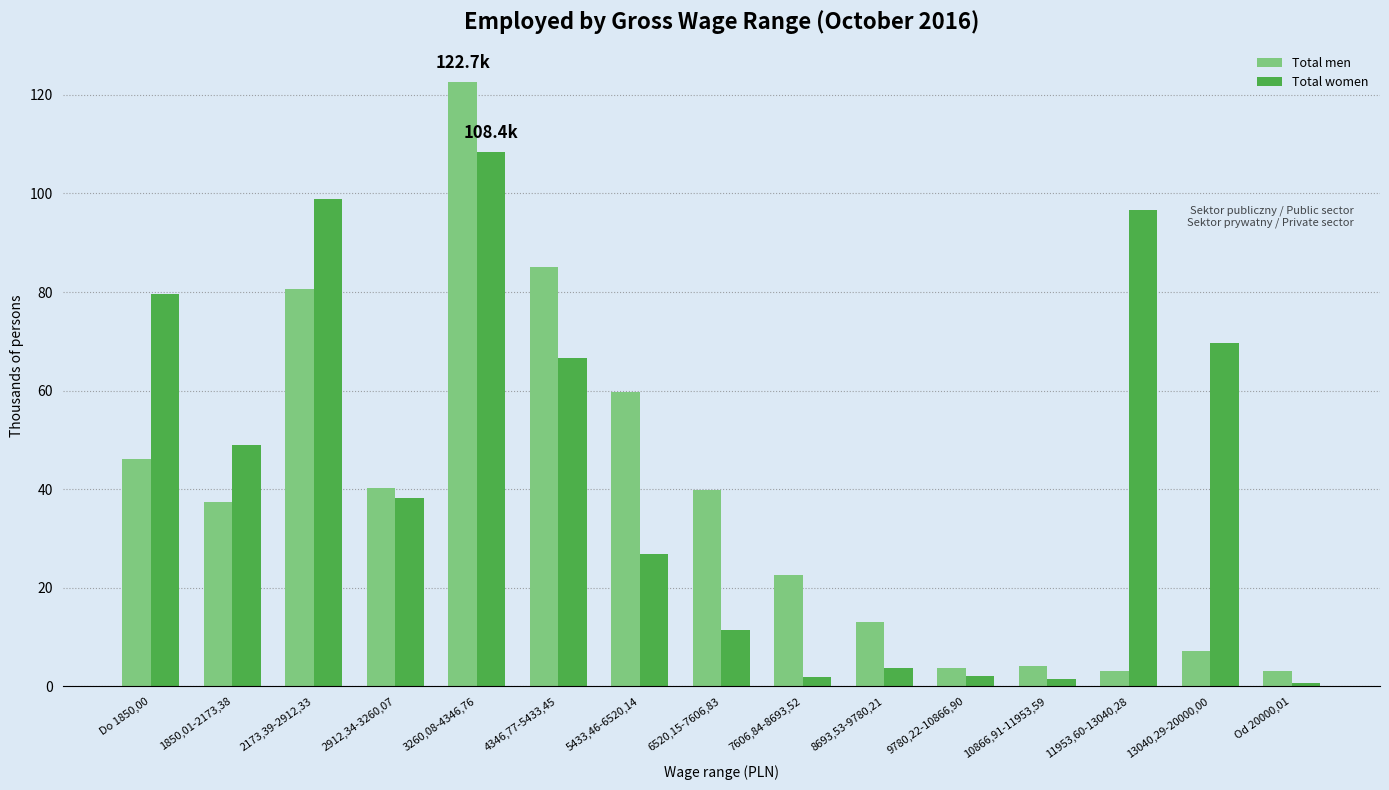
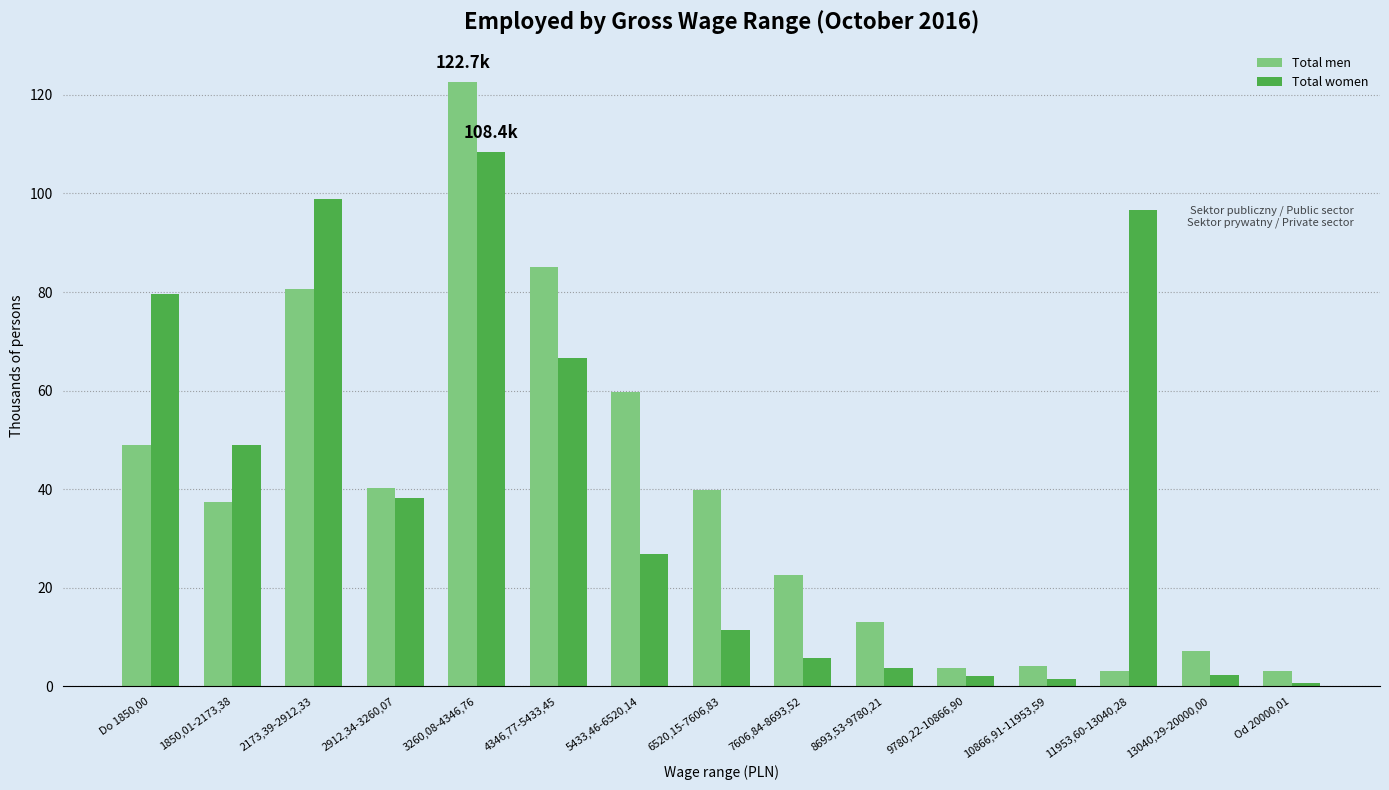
Total men, Do 1850,00: 46 -> 49
Total women, 7606,84-8693,52: 2 -> 6
Total women, 13040,29-20000,00: 70 -> 2
